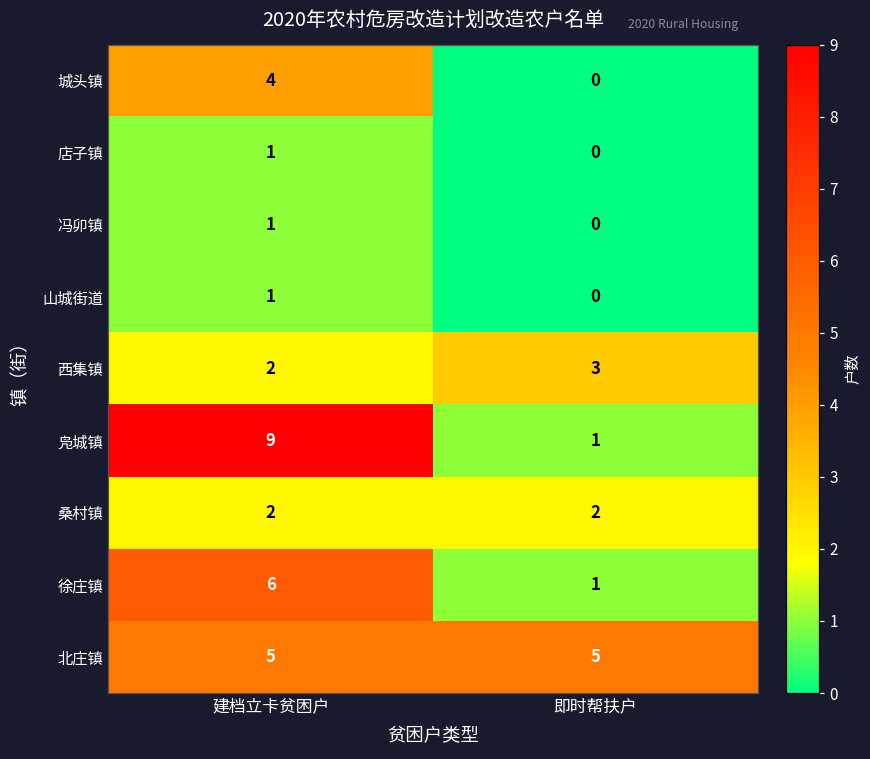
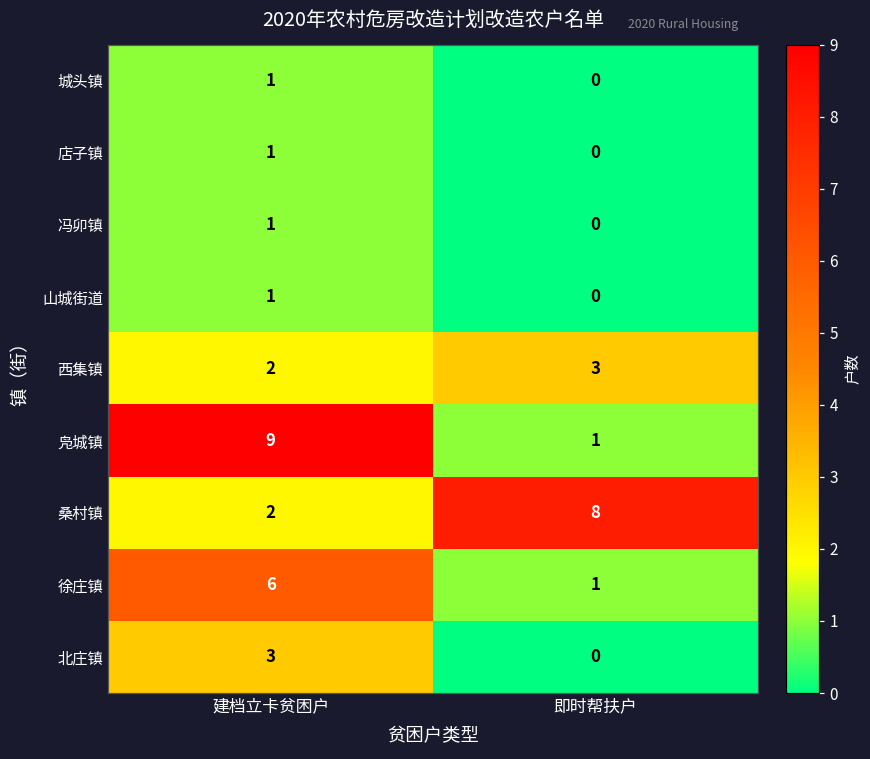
城头镇, 建档立卡贫困户: 4 -> 1
桑村镇, 即时帮扶户: 2 -> 8
北庄镇, 建档立卡贫困户: 5 -> 3
北庄镇, 即时帮扶户: 5 -> 0
